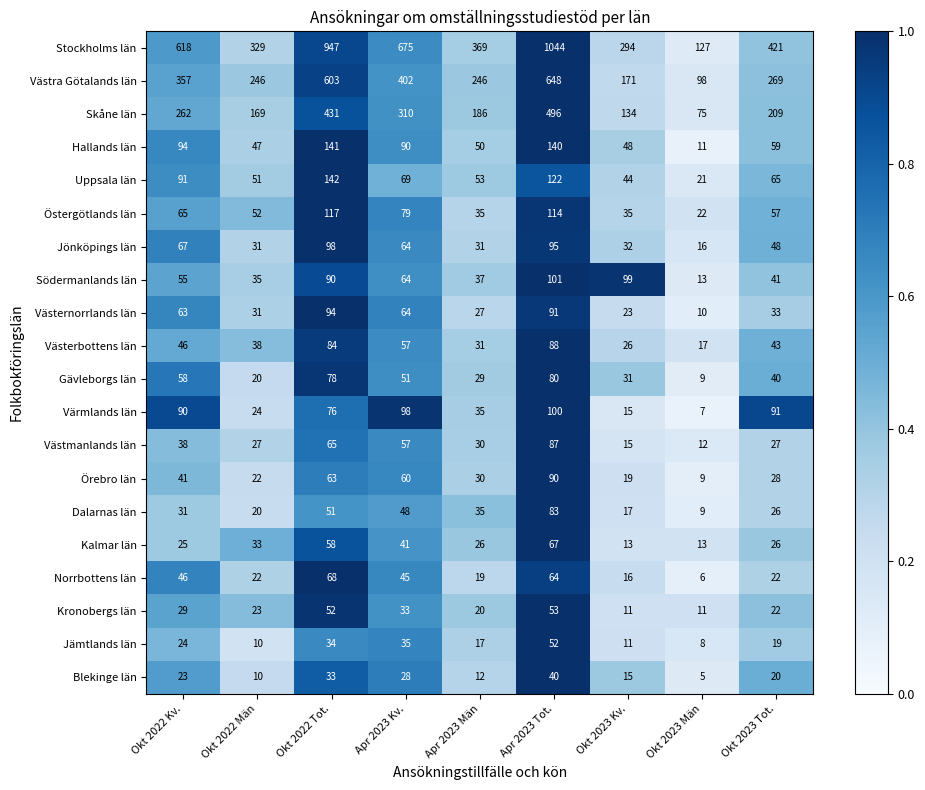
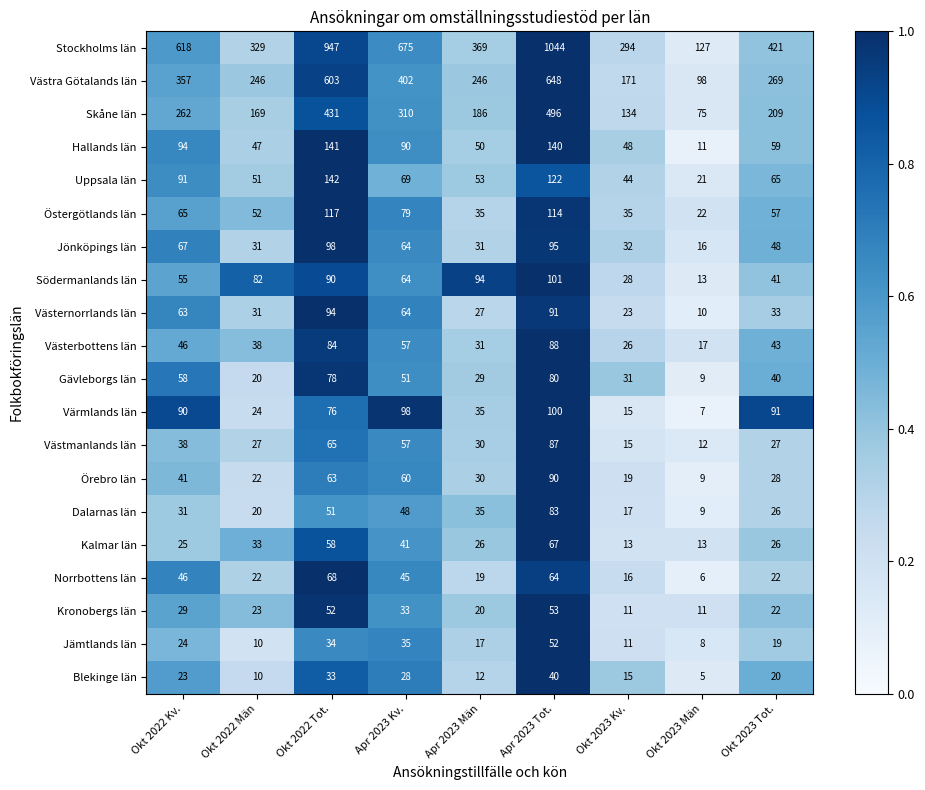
Södermanlands län, Okt 2022 Män: 35 -> 82
Södermanlands län, Apr 2023 Män: 37 -> 94
Södermanlands län, Okt 2023 Kv.: 99 -> 28
